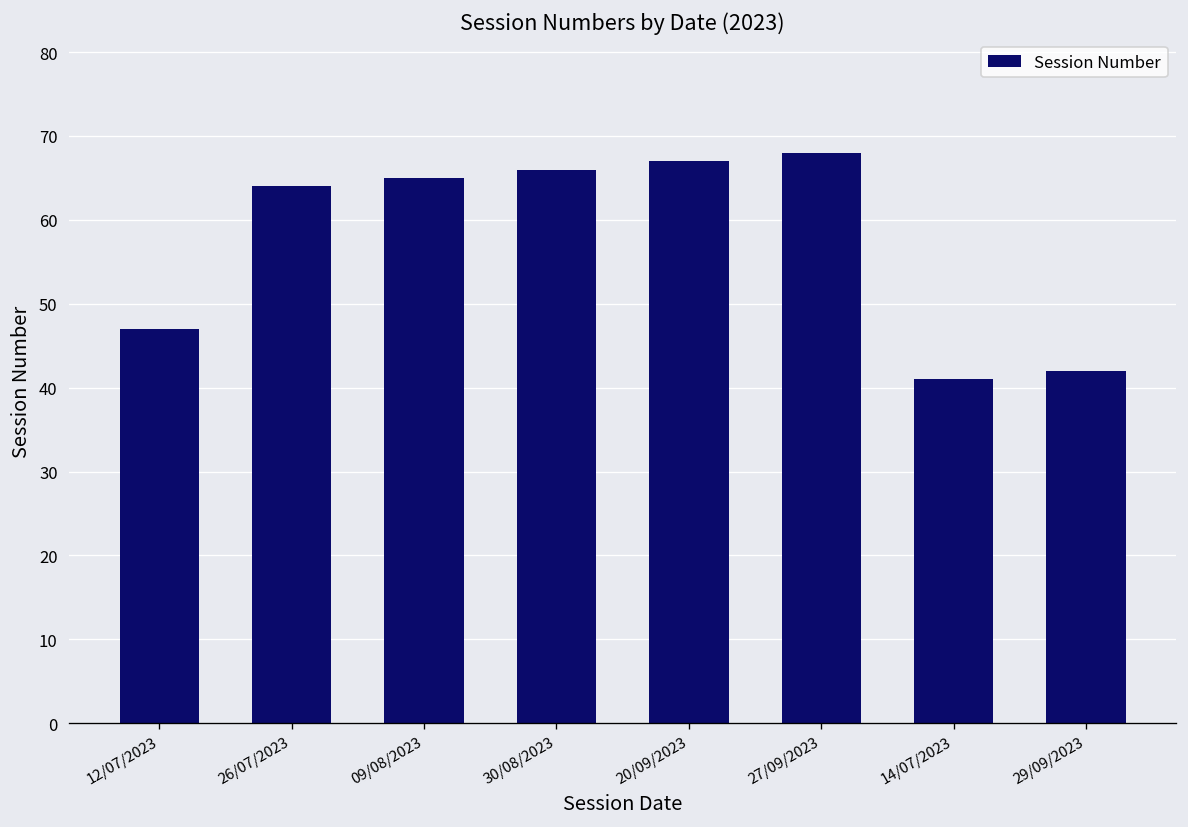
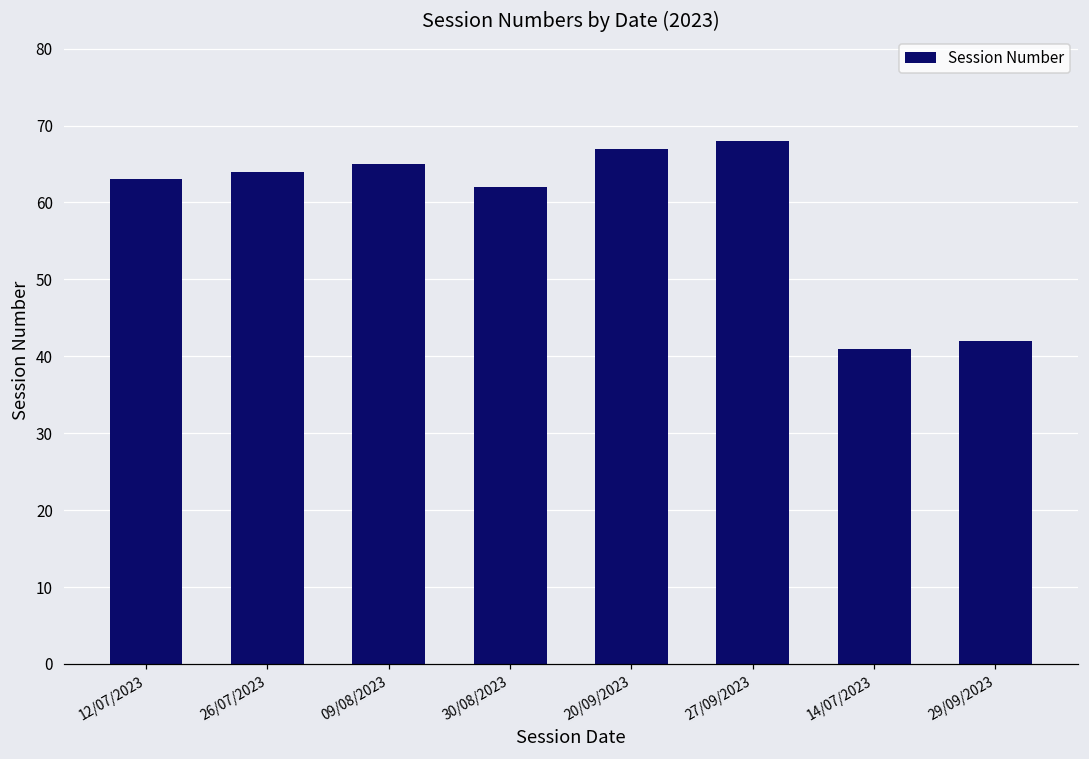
12/07/2023: 47 -> 63
30/08/2023: 66 -> 62
